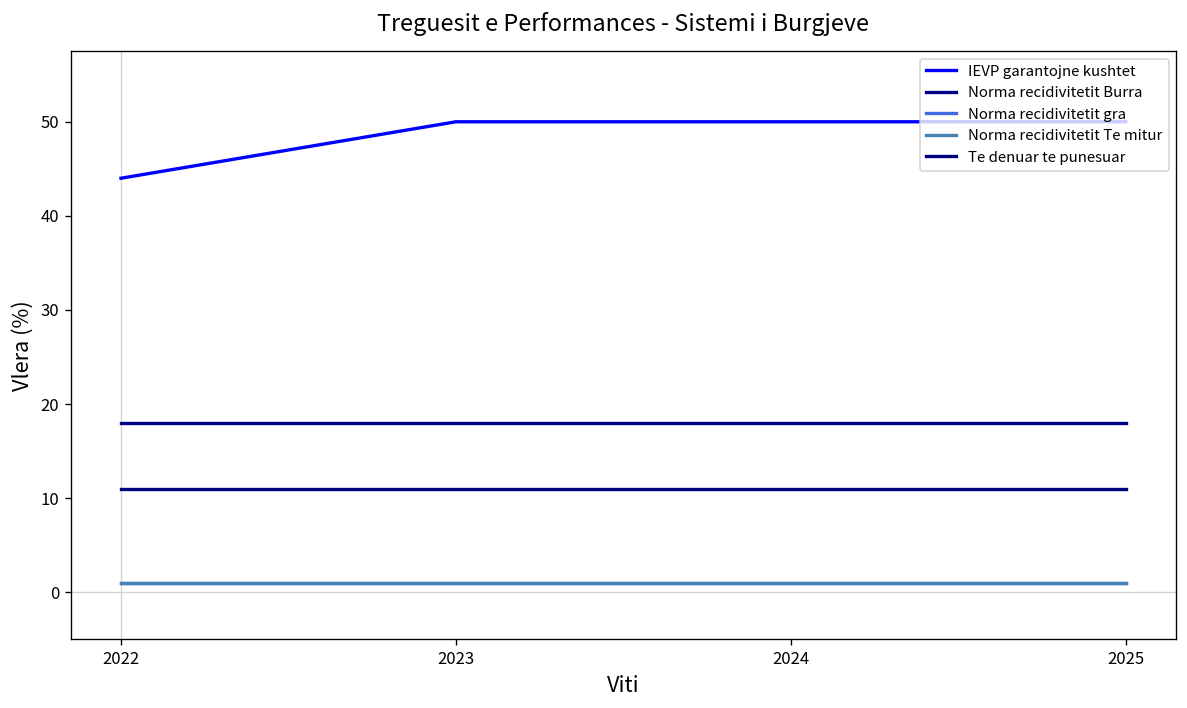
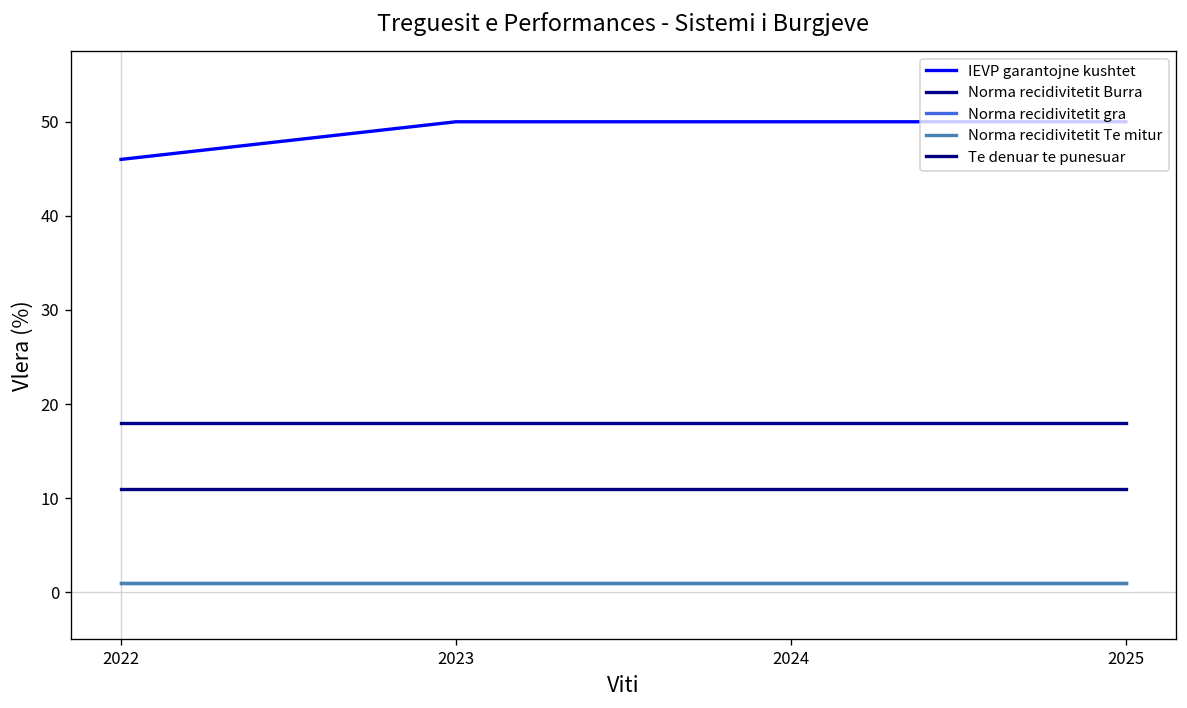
IEVP garantojne kushtet, 2022: 44 -> 46
